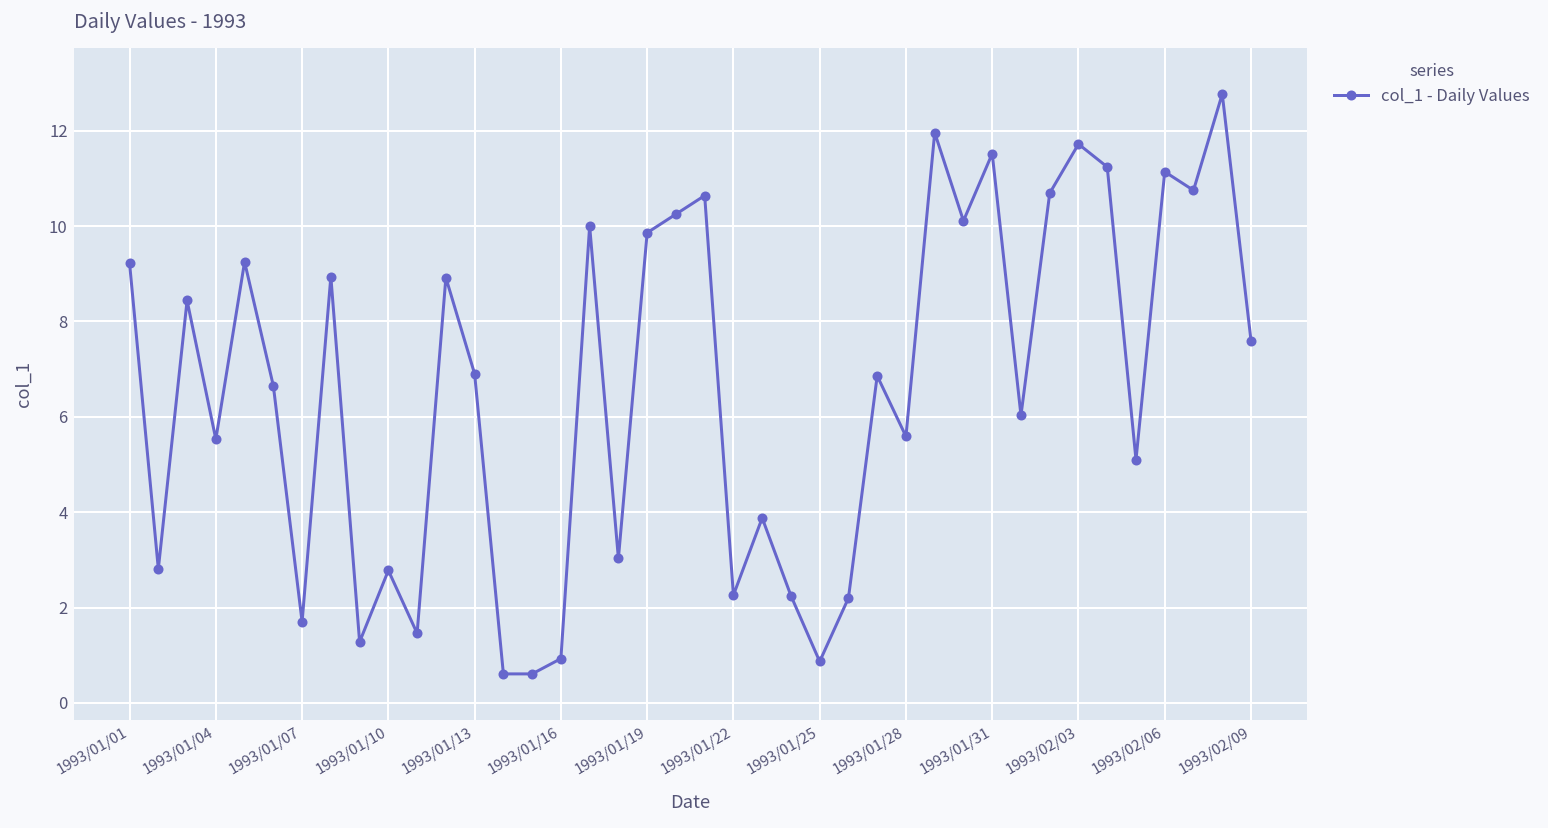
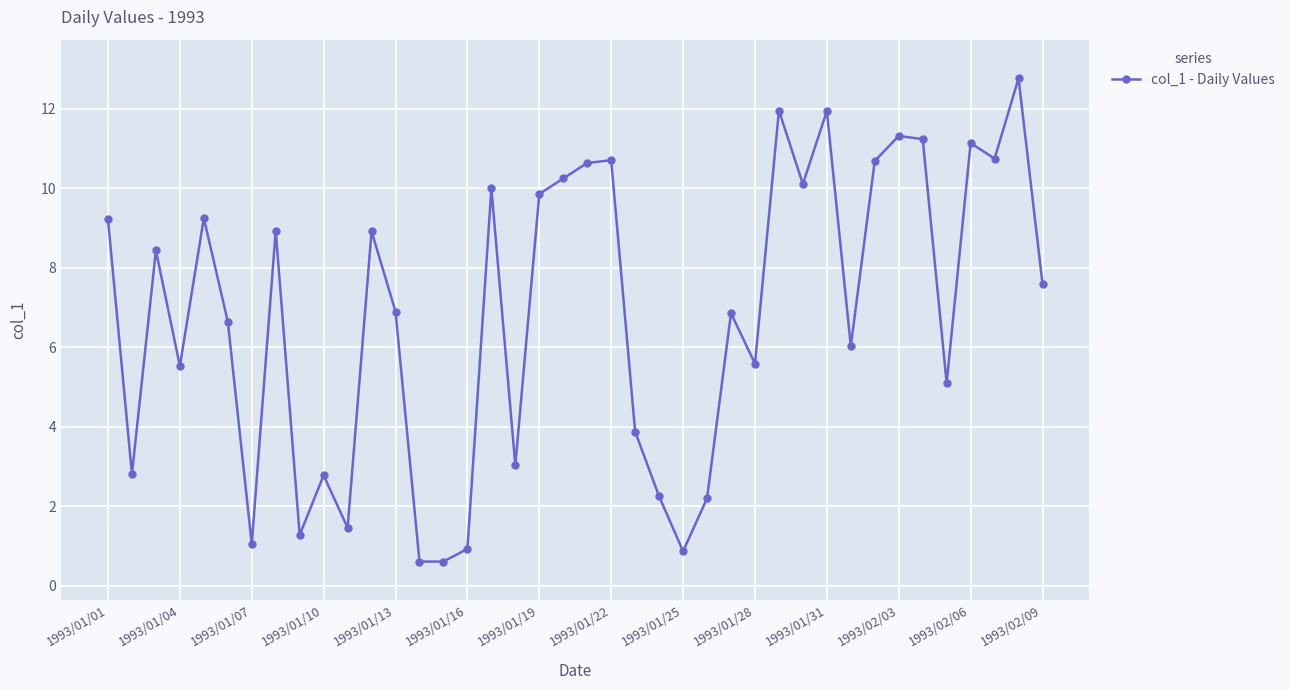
1993/01/07: 1.7 -> 1.1
1993/01/22: 2.3 -> 10.7
1993/01/31: 11.5 -> 12.0
1993/02/03: 11.7 -> 11.3
